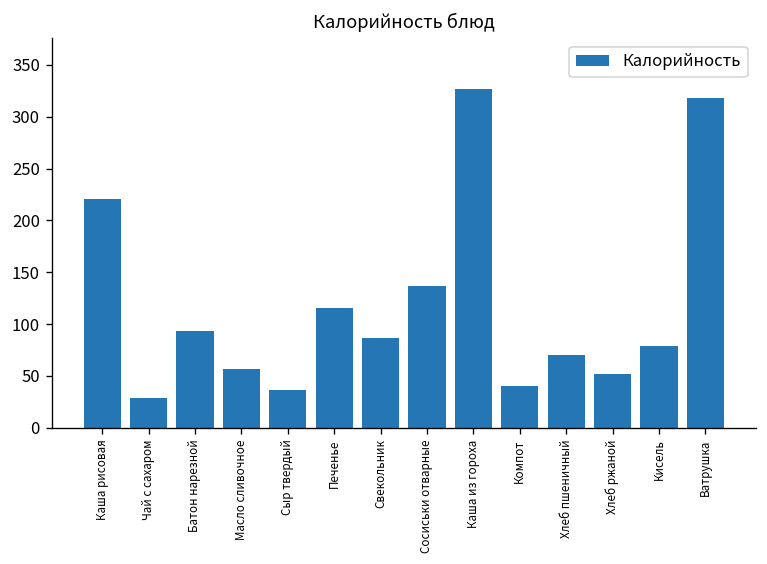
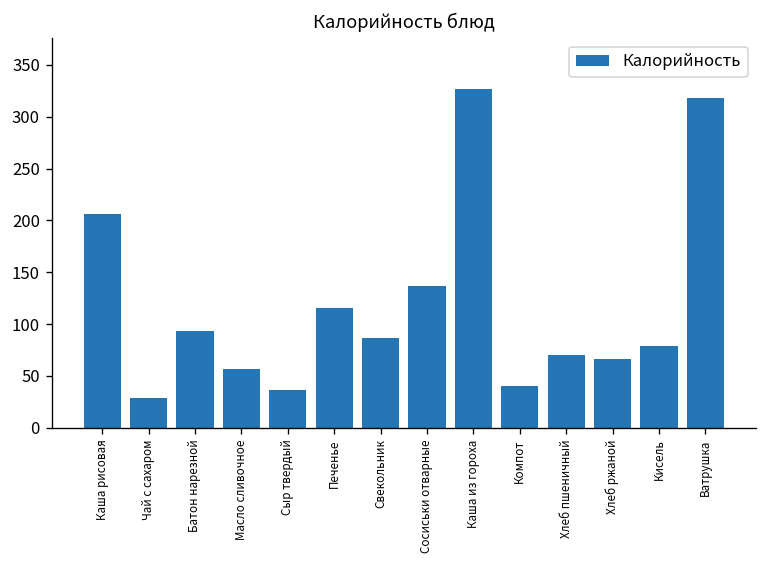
Каша рисовая: 220 -> 210
Хлеб ржаной: 50 -> 70
